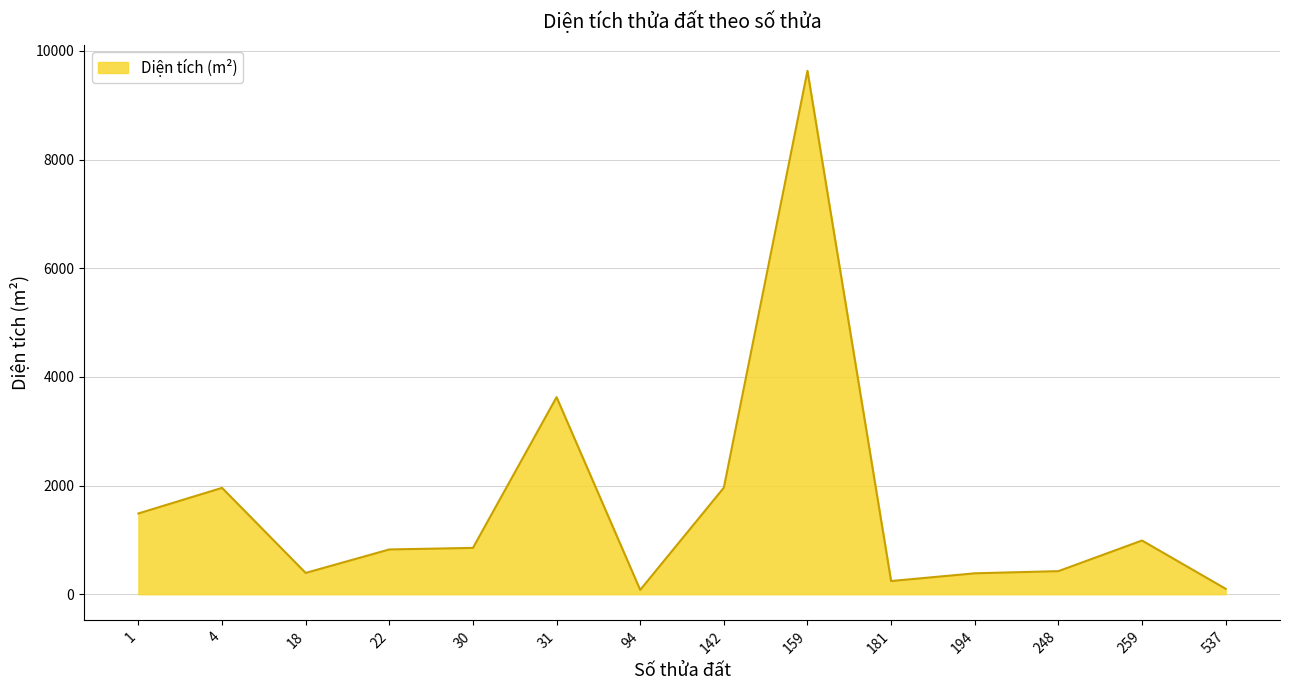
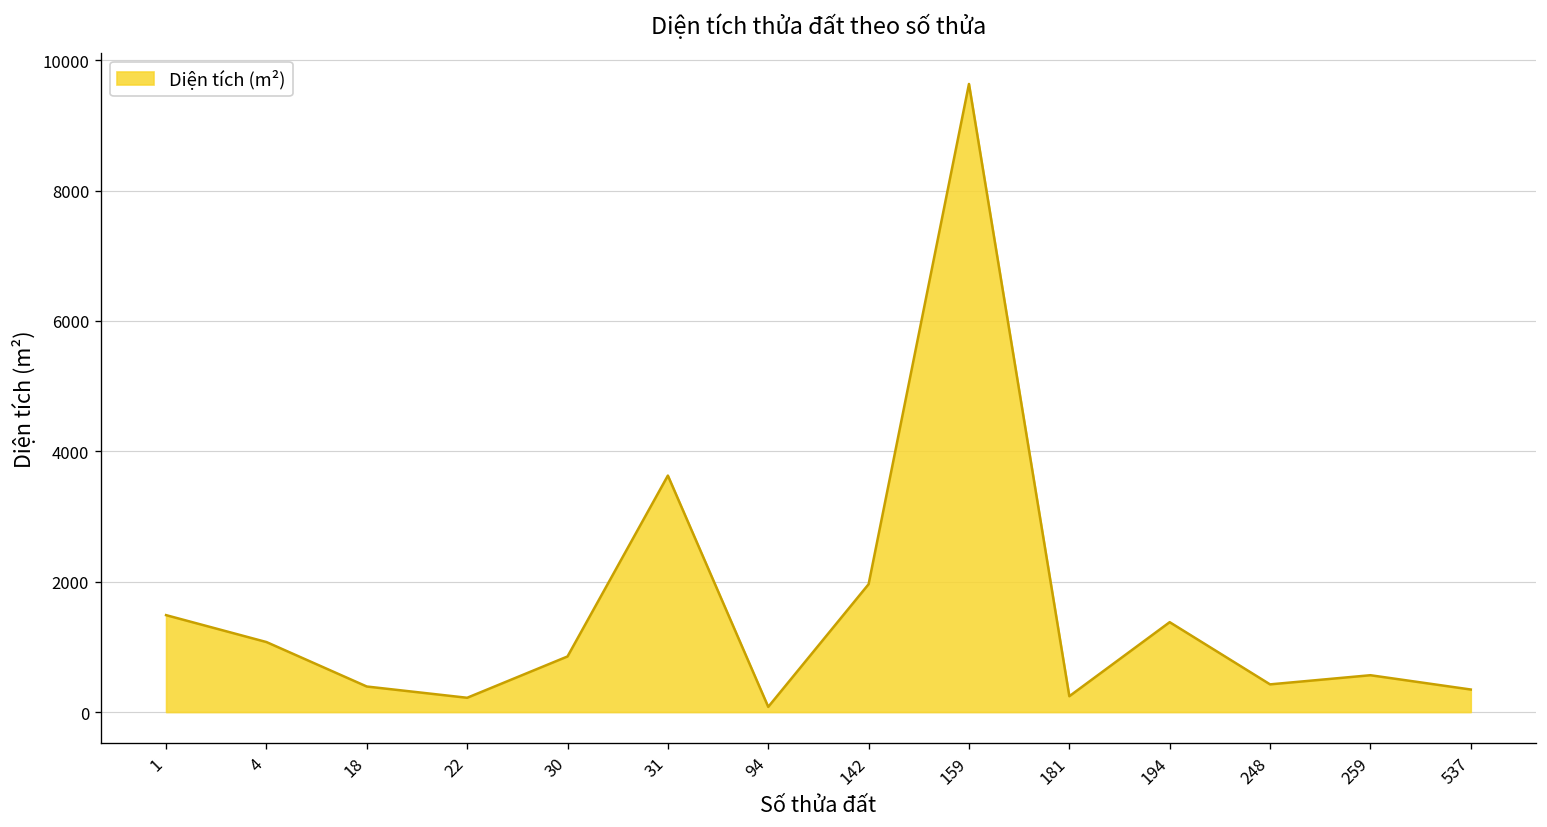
4: 2000 -> 1100
22: 800 -> 200
194: 400 -> 1400
259: 1000 -> 600
537: 100 -> 300
